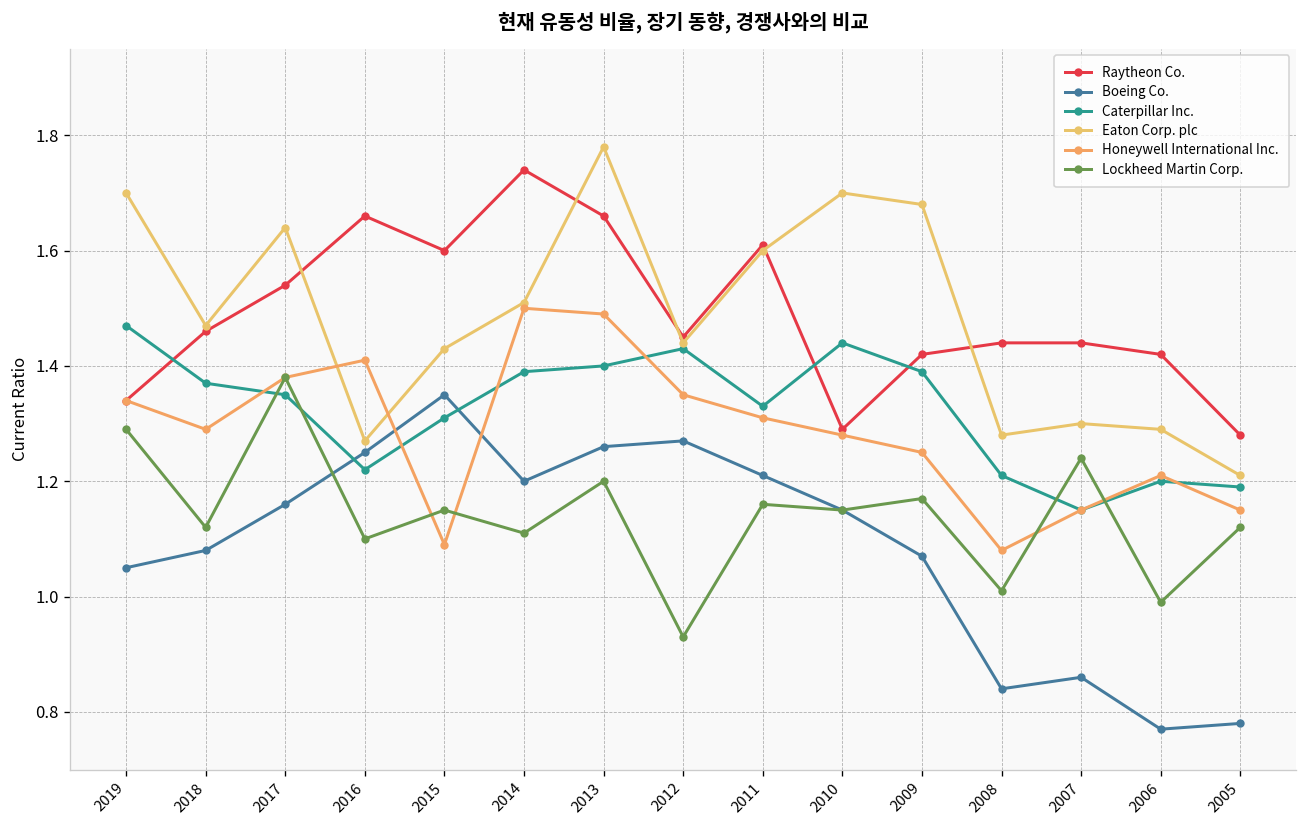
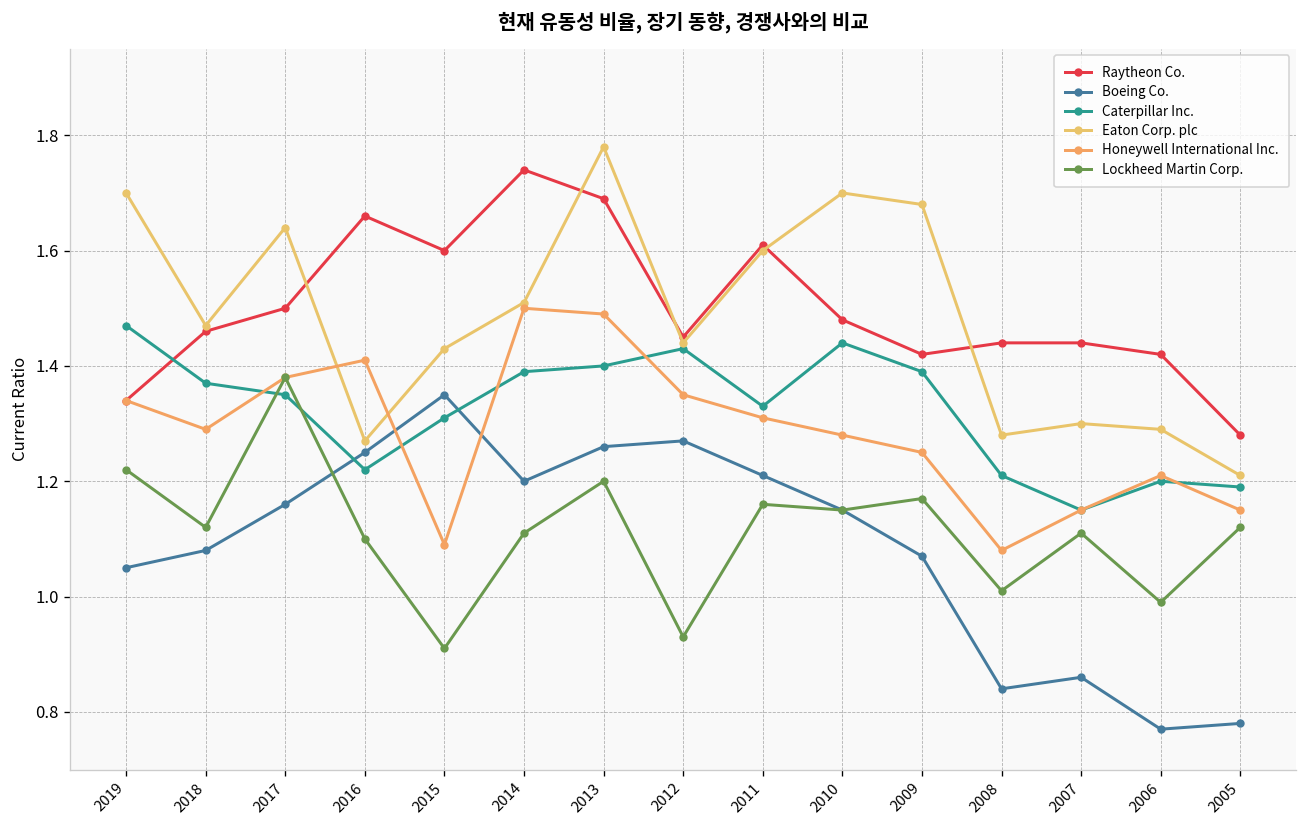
Lockheed Martin Corp., 2019: 1.29 -> 1.22
Raytheon Co., 2017: 1.54 -> 1.50
Lockheed Martin Corp., 2015: 1.15 -> 0.91
Raytheon Co., 2013: 1.66 -> 1.69
Raytheon Co., 2010: 1.29 -> 1.48
Lockheed Martin Corp., 2007: 1.24 -> 1.11
